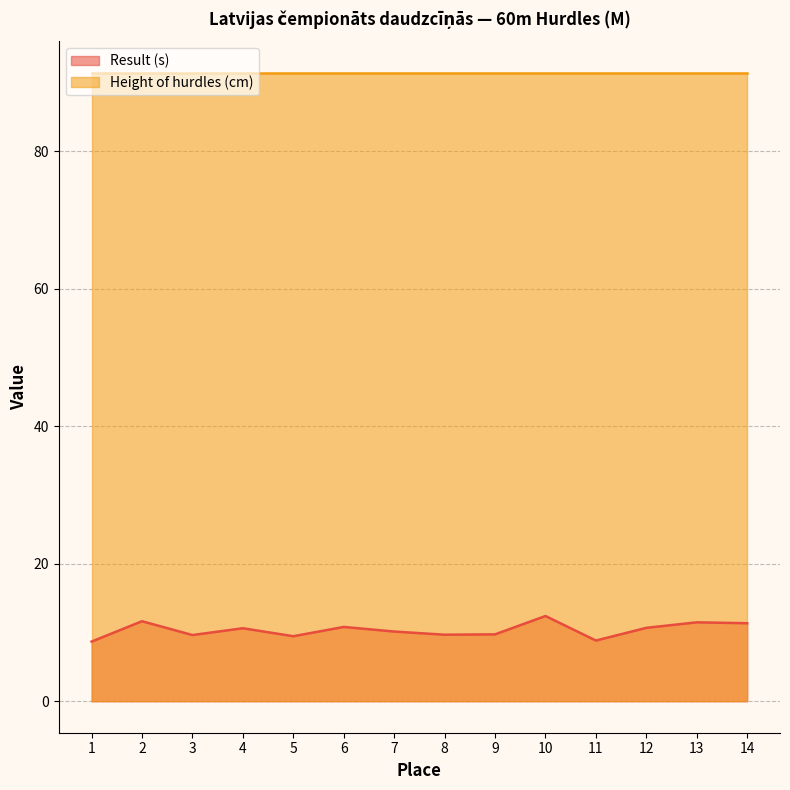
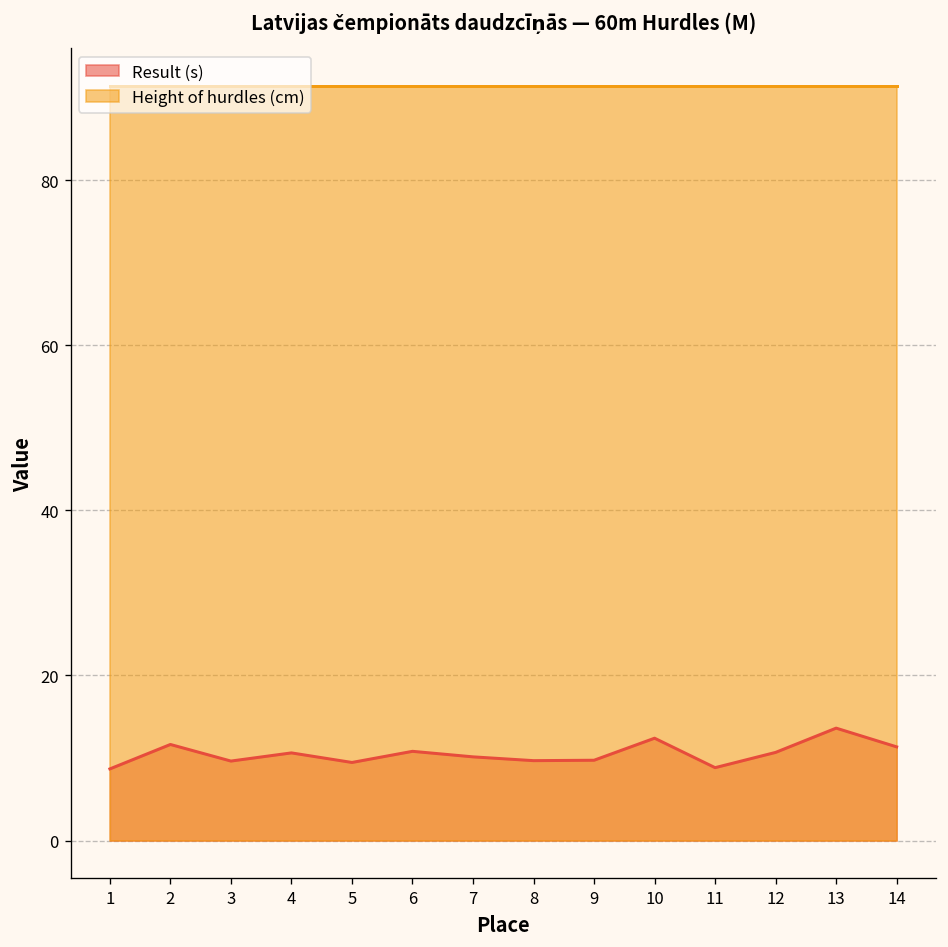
Result (s), 13: 11 -> 14
